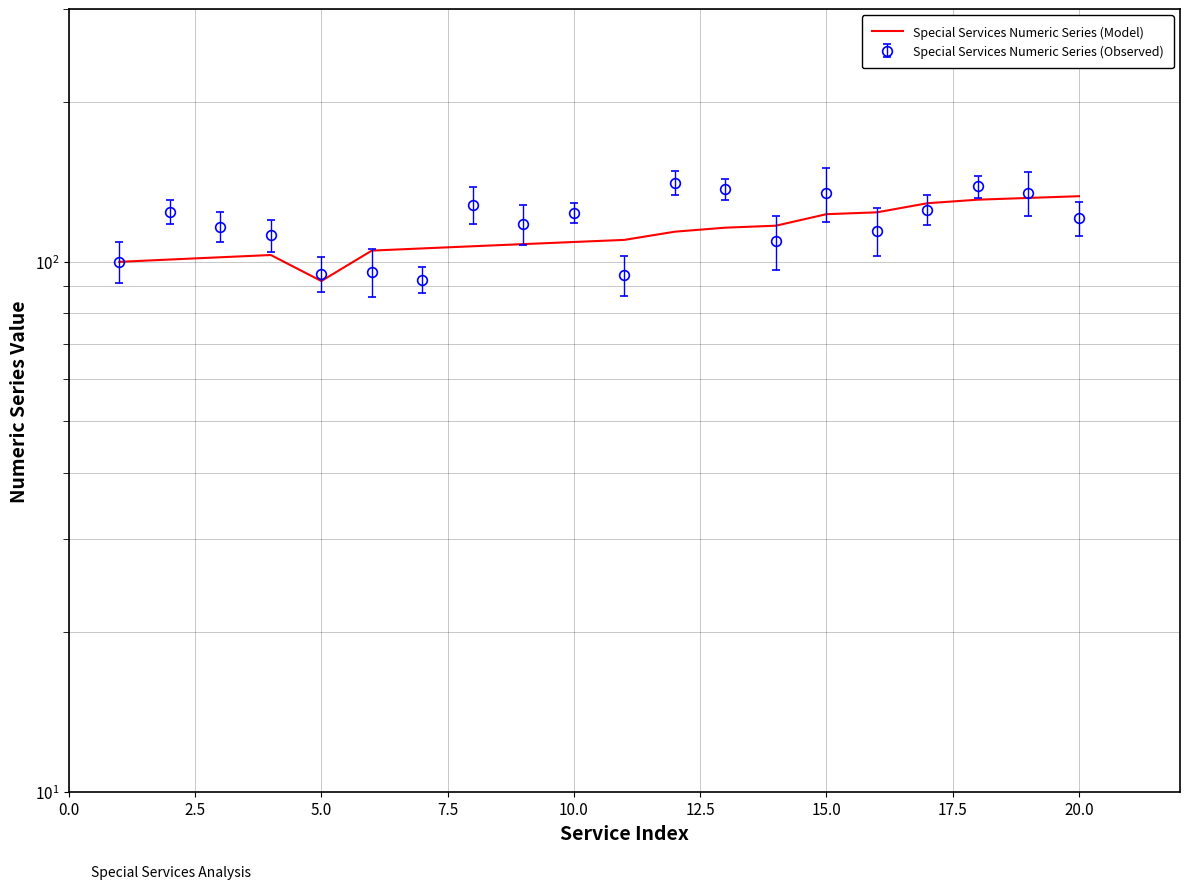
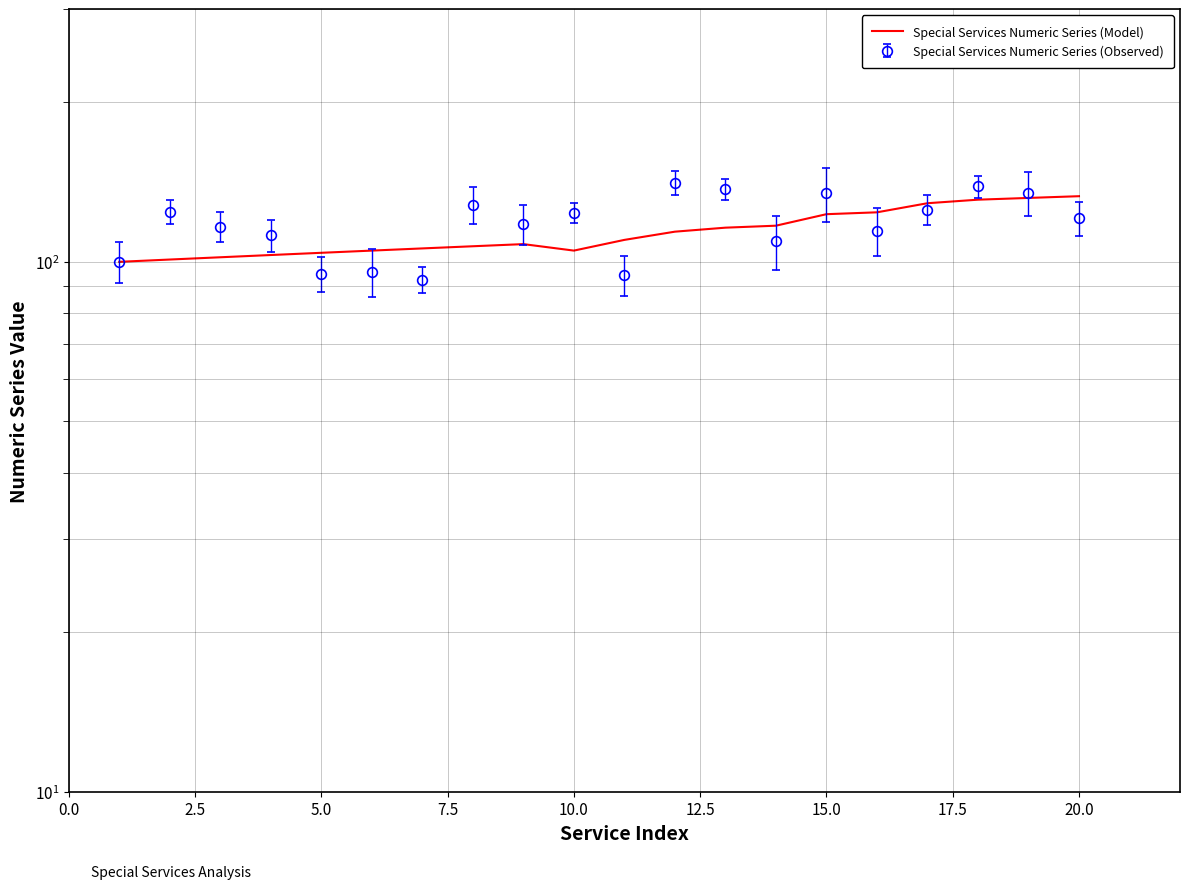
Special Services Numeric Series (Model), 5.0: 92 -> 104
Special Services Numeric Series (Model), 10.0: 109 -> 105
